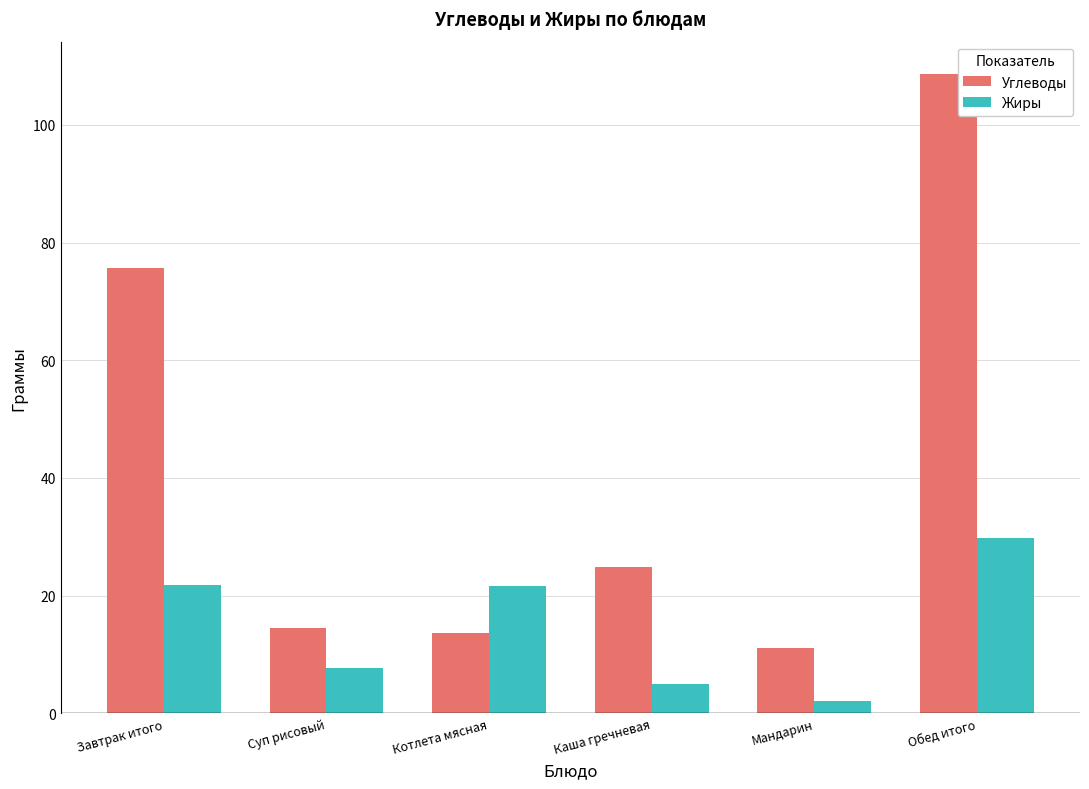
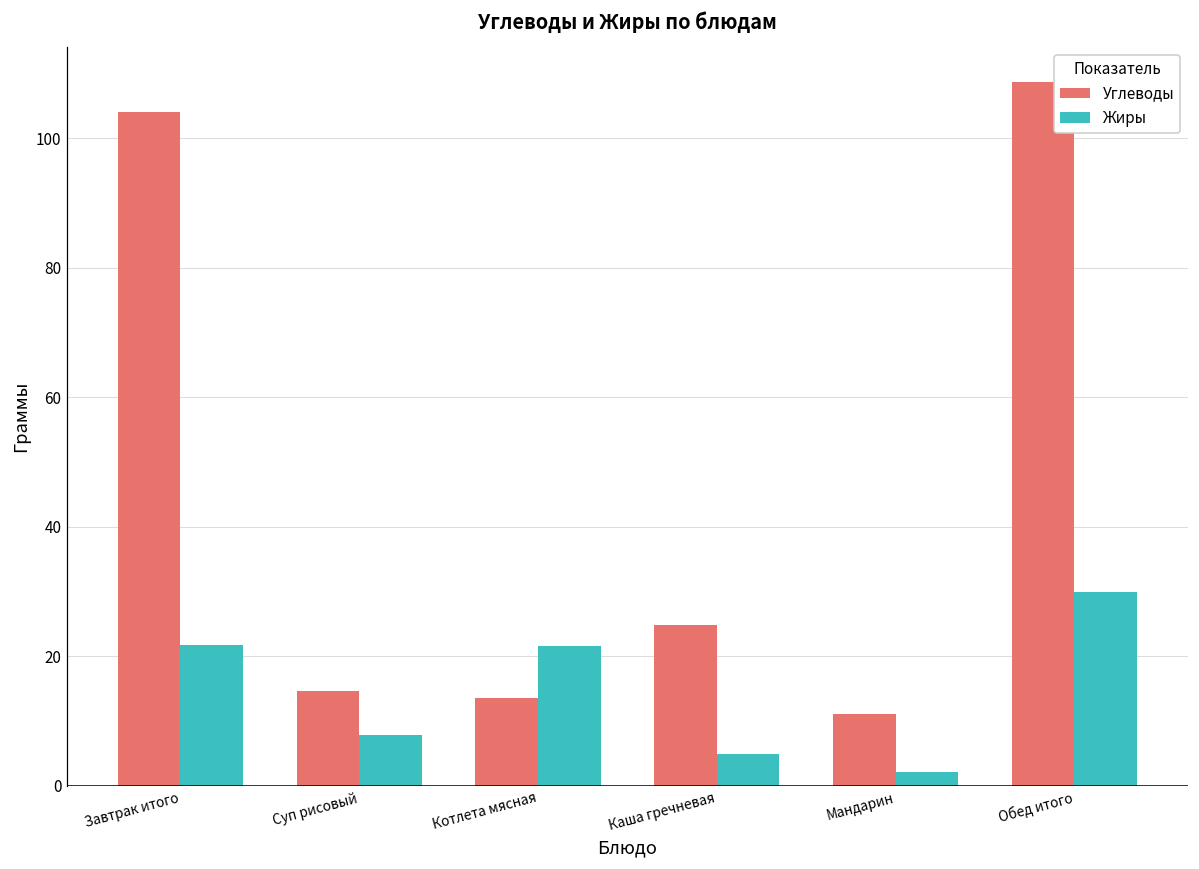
Углеводы, Завтрак итого: 76 -> 104
